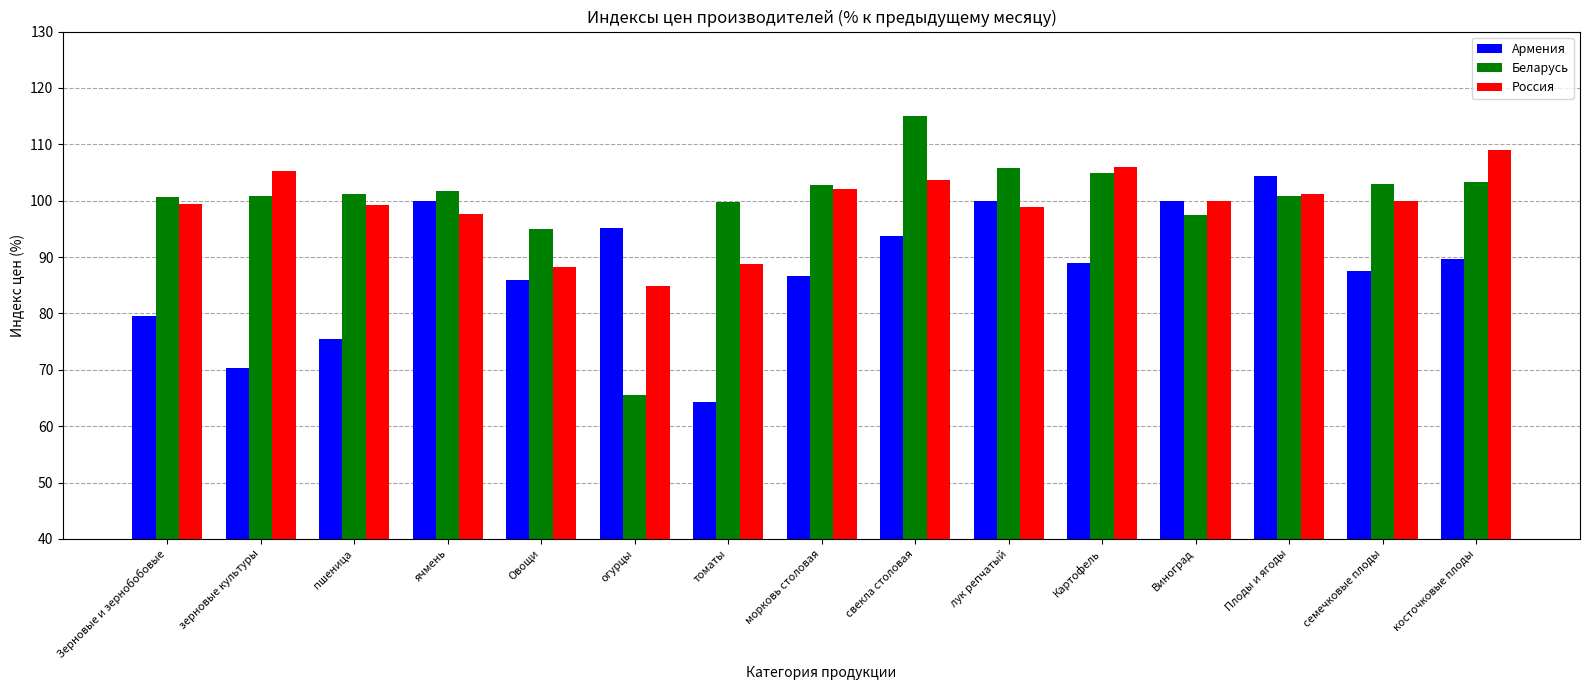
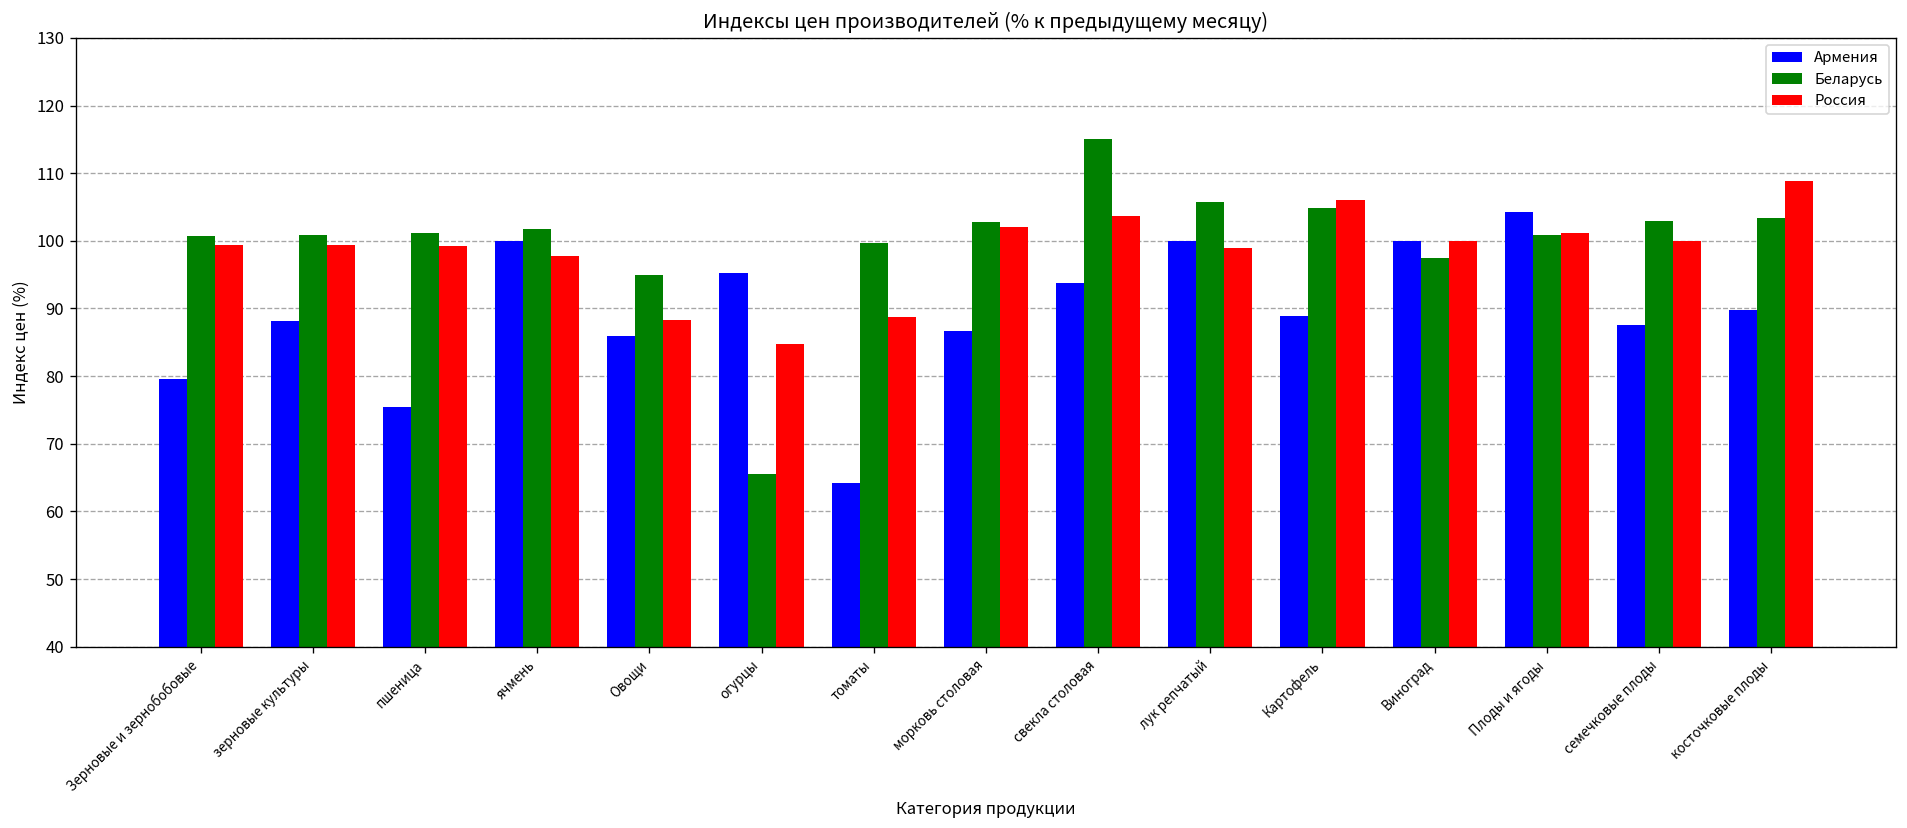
Армения, зерновые культуры: 70 -> 88
Россия, зерновые культуры: 105 -> 99
